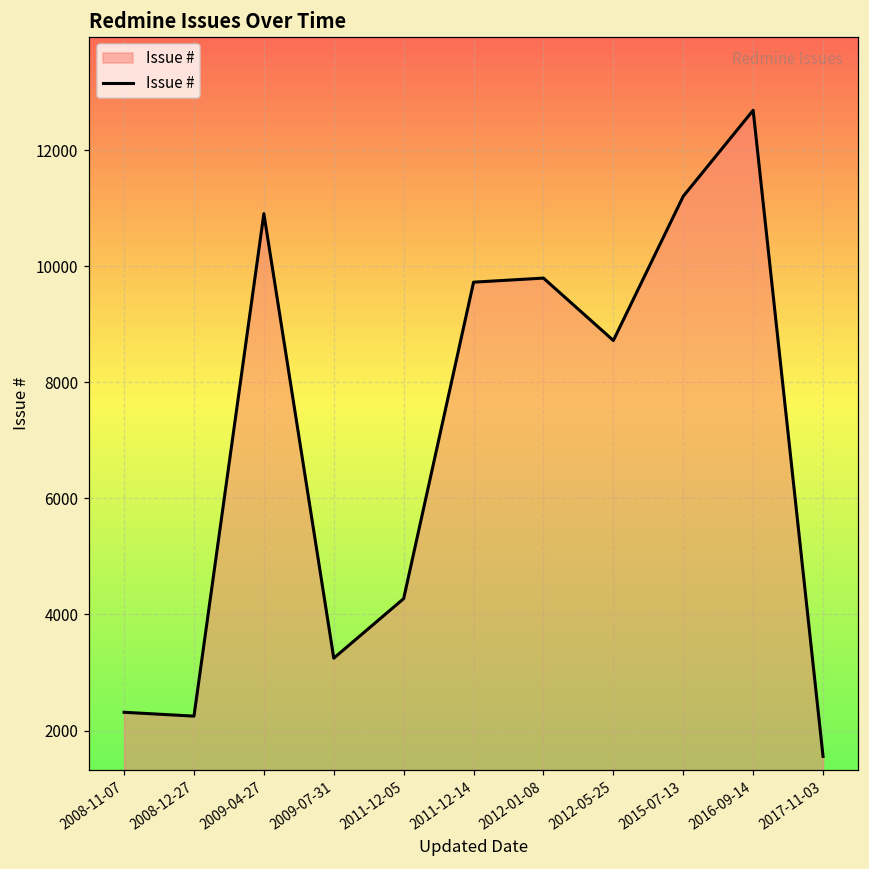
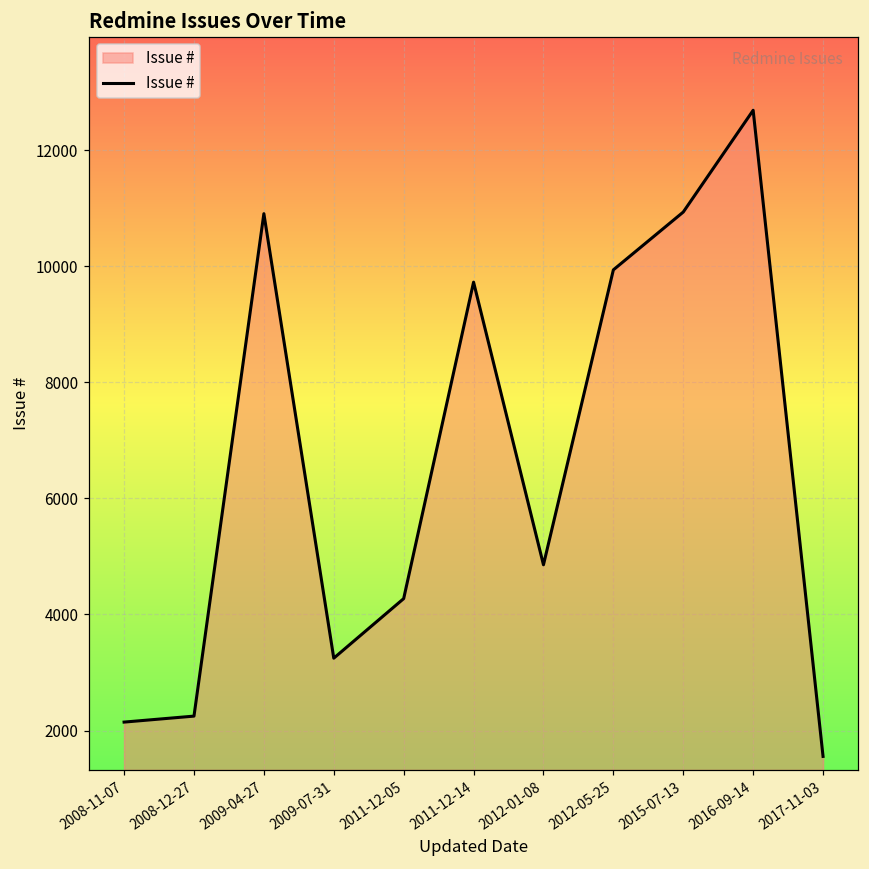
2008-11-07: 2300 -> 2100
2012-01-08: 9800 -> 4900
2012-05-25: 8700 -> 9900
2015-07-13: 11200 -> 10900
